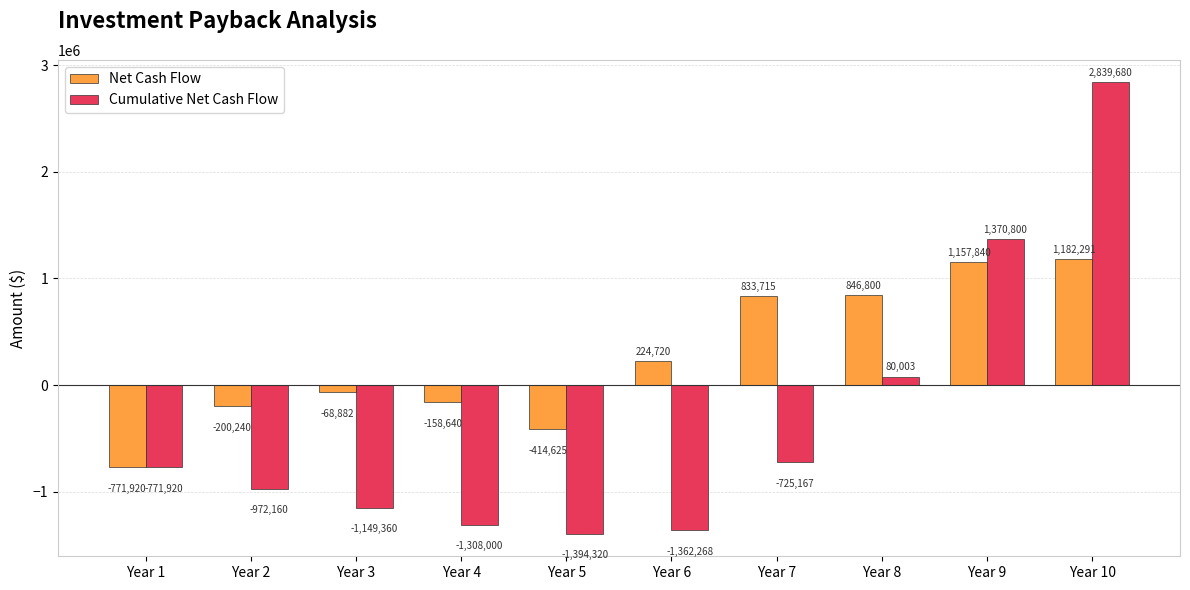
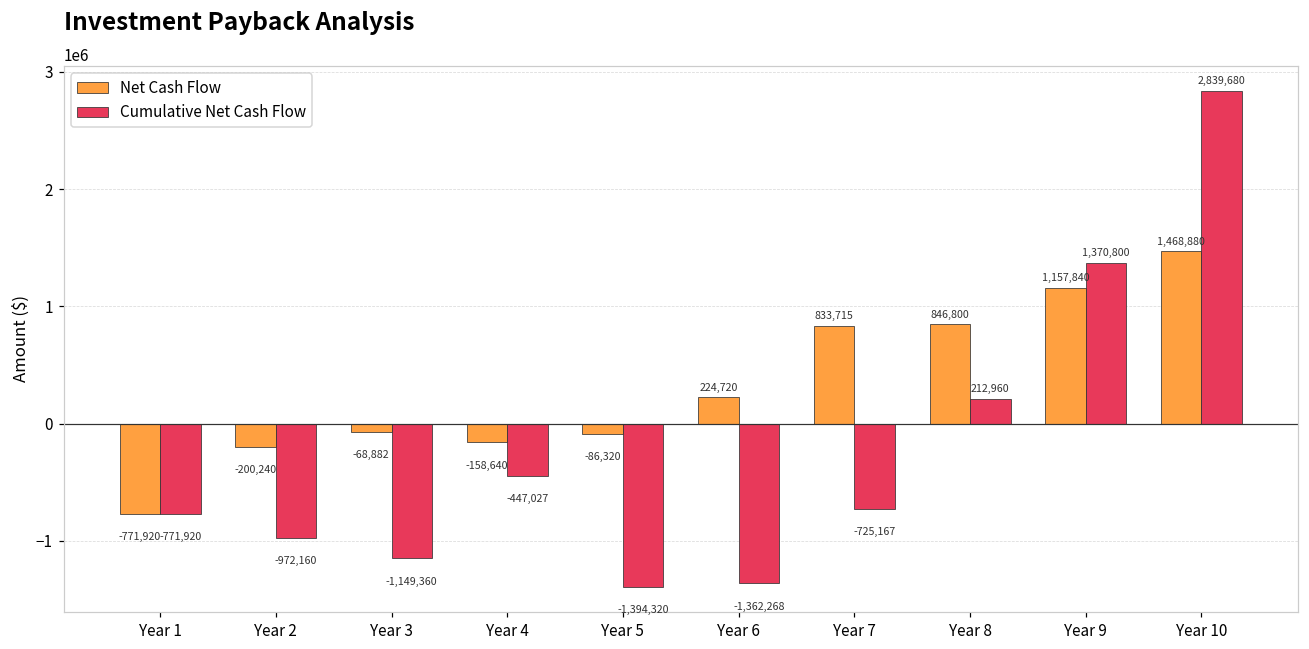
Cumulative Net Cash Flow, Year 4: -1,308,000 -> -447,027
Net Cash Flow, Year 5: -414,625 -> -86,320
Cumulative Net Cash Flow, Year 8: 80,003 -> 212,960
Net Cash Flow, Year 10: 1,182,291 -> 1,468,880
